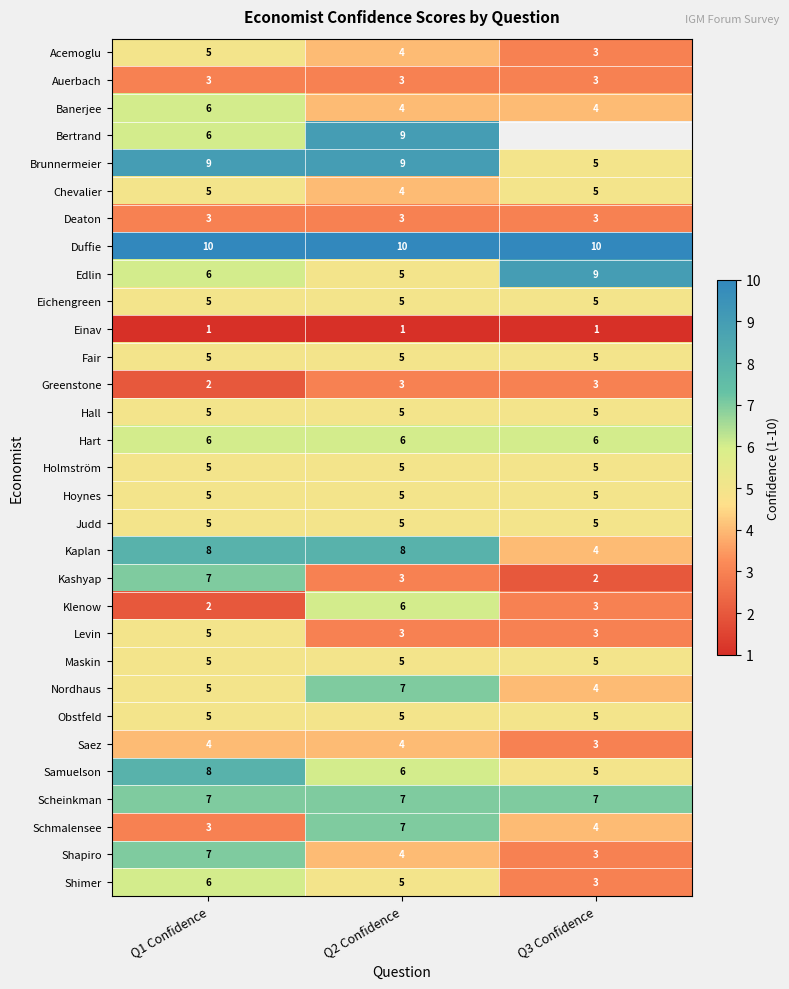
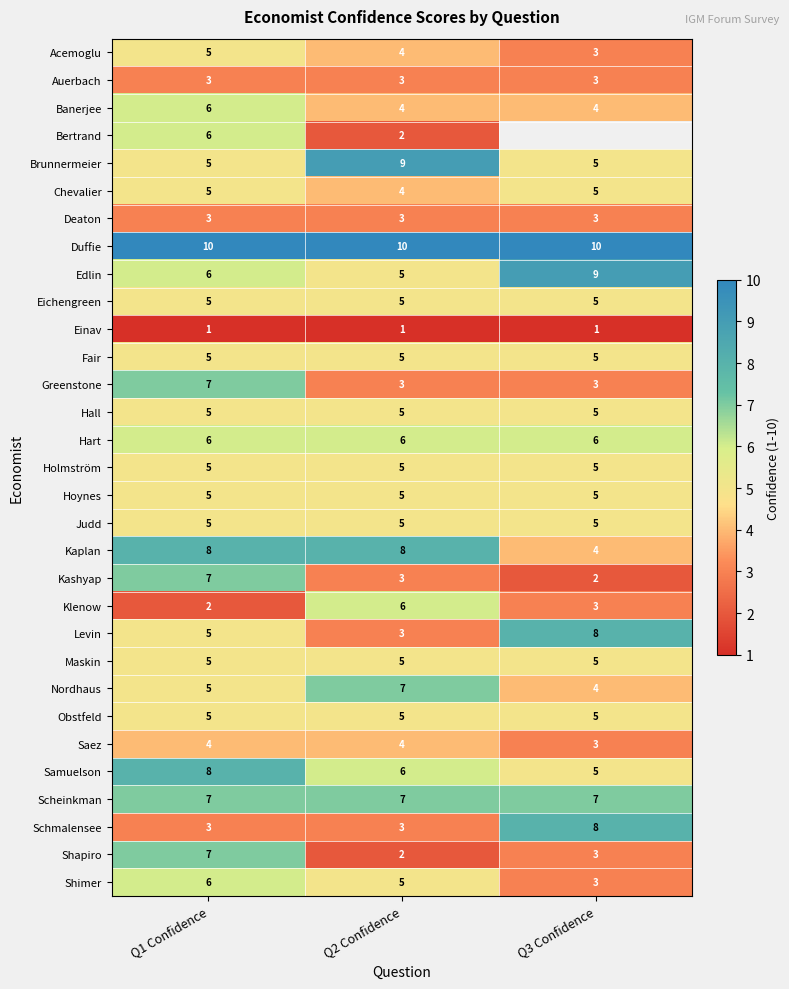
Bertrand, Q2 Confidence: 9 -> 2
Brunnermeier, Q1 Confidence: 9 -> 5
Greenstone, Q1 Confidence: 2 -> 7
Levin, Q3 Confidence: 3 -> 8
Schmalensee, Q2 Confidence: 7 -> 3
Schmalensee, Q3 Confidence: 4 -> 8
Shapiro, Q2 Confidence: 4 -> 2
